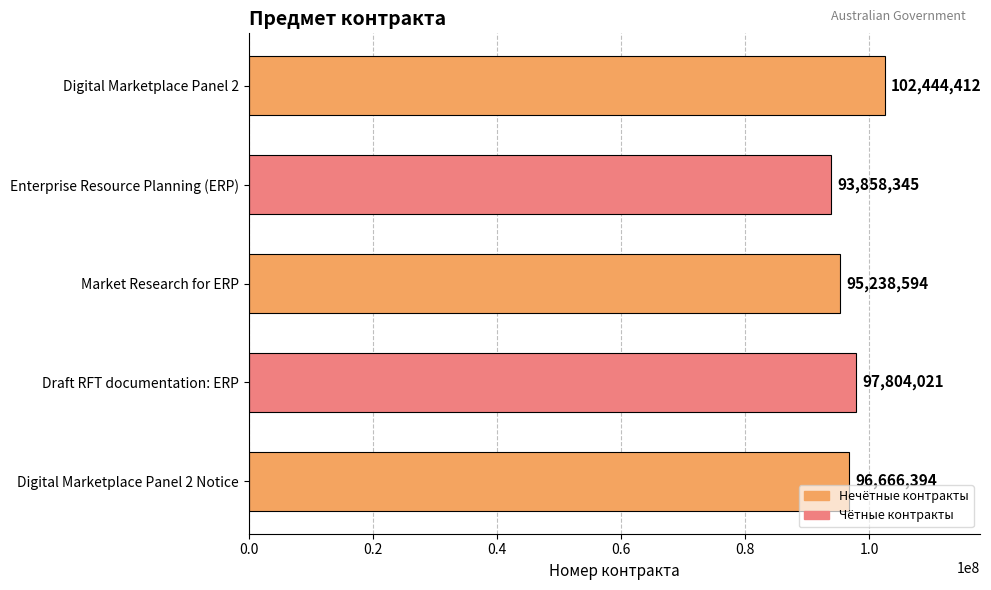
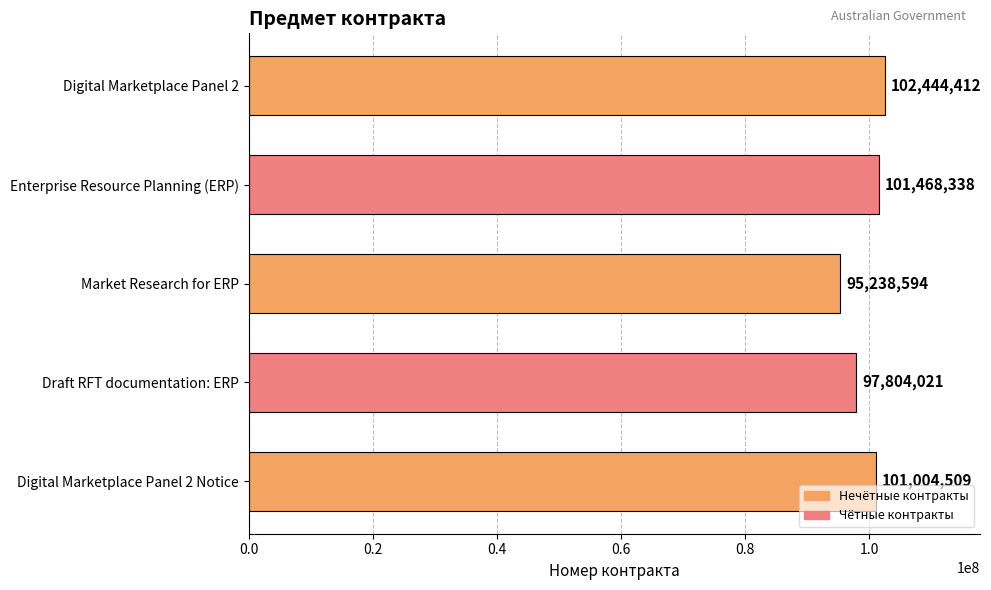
Enterprise Resource Planning (ERP): 93,858,345 -> 101,468,338
Digital Marketplace Panel 2 Notice: 97000000 -> 101000000
